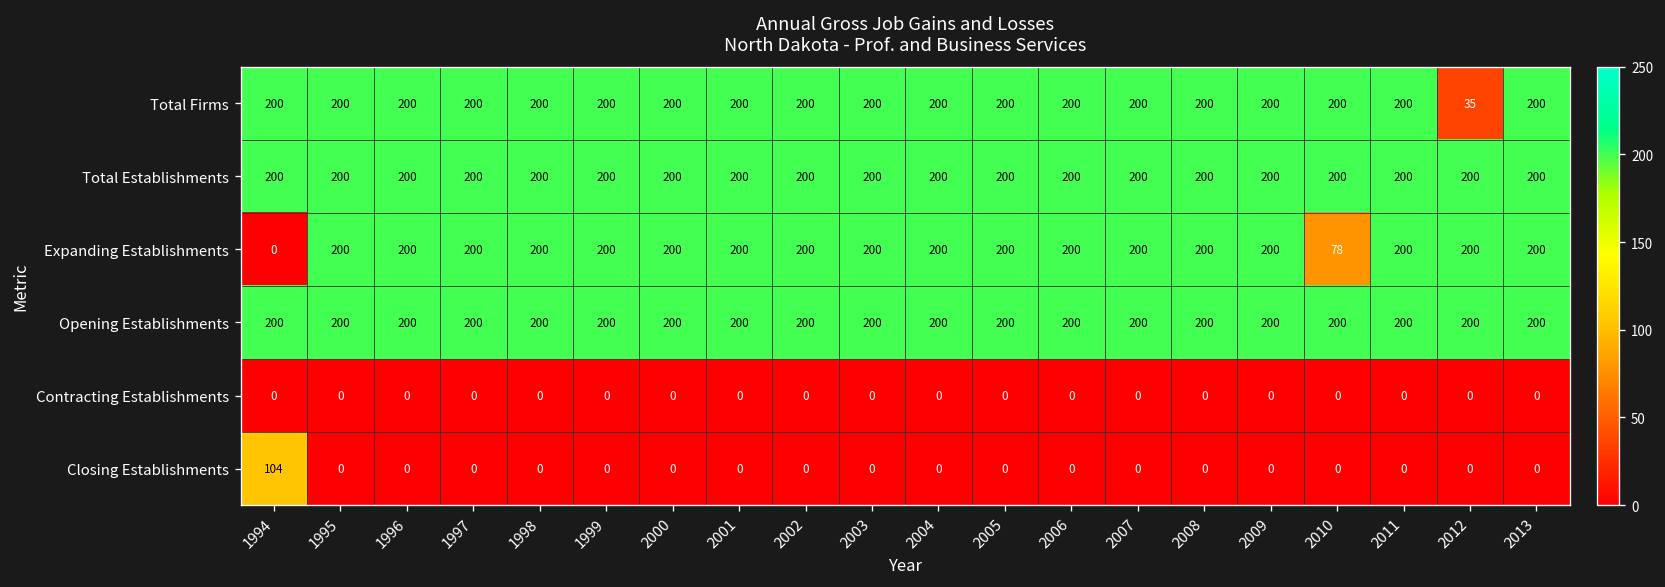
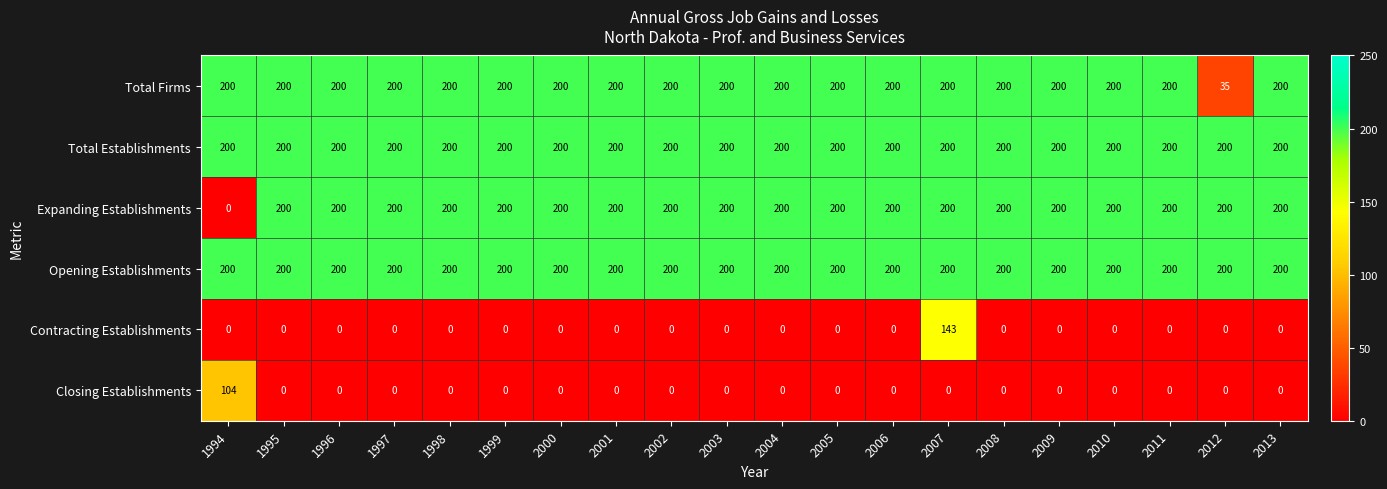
Expanding Establishments, 2010: 78 -> 200
Contracting Establishments, 2007: 0 -> 143
